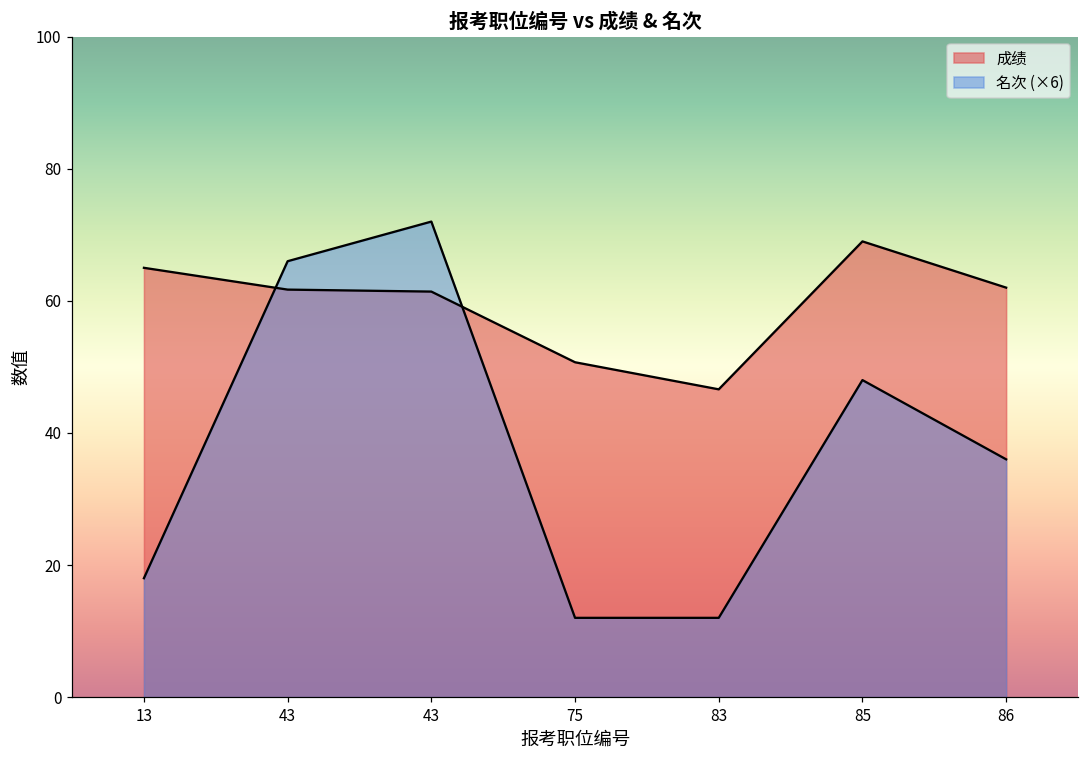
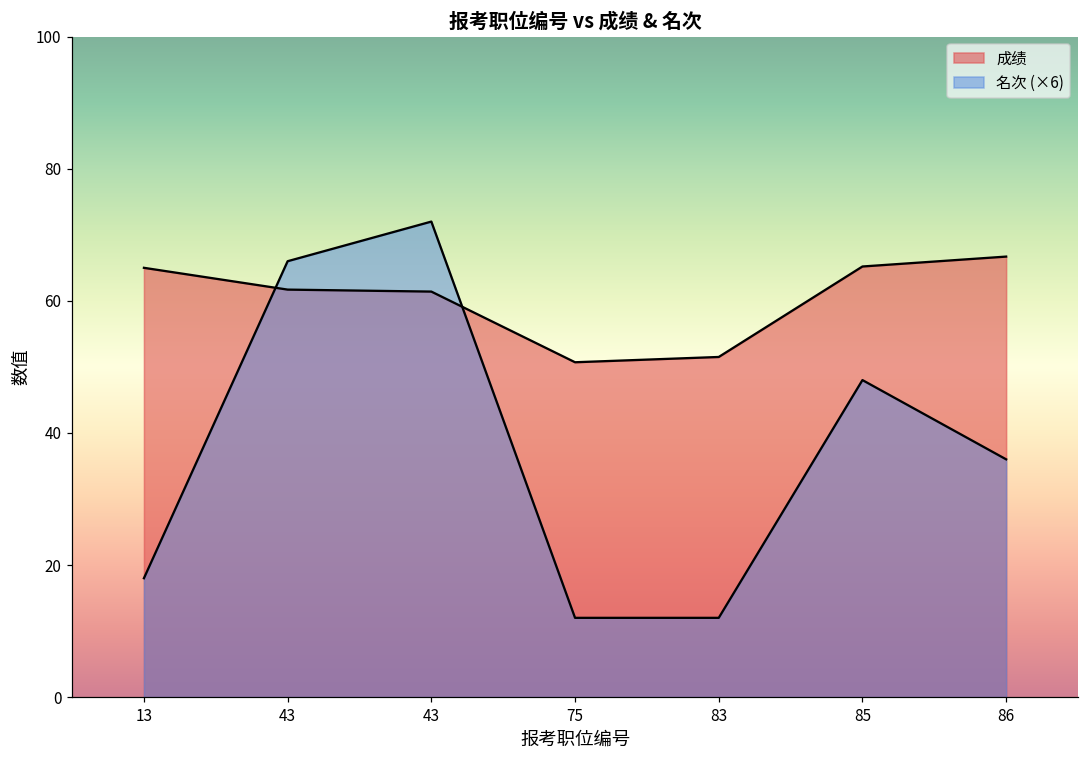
成绩, 83: 47 -> 52
成绩, 85: 69 -> 65
成绩, 86: 62 -> 67
